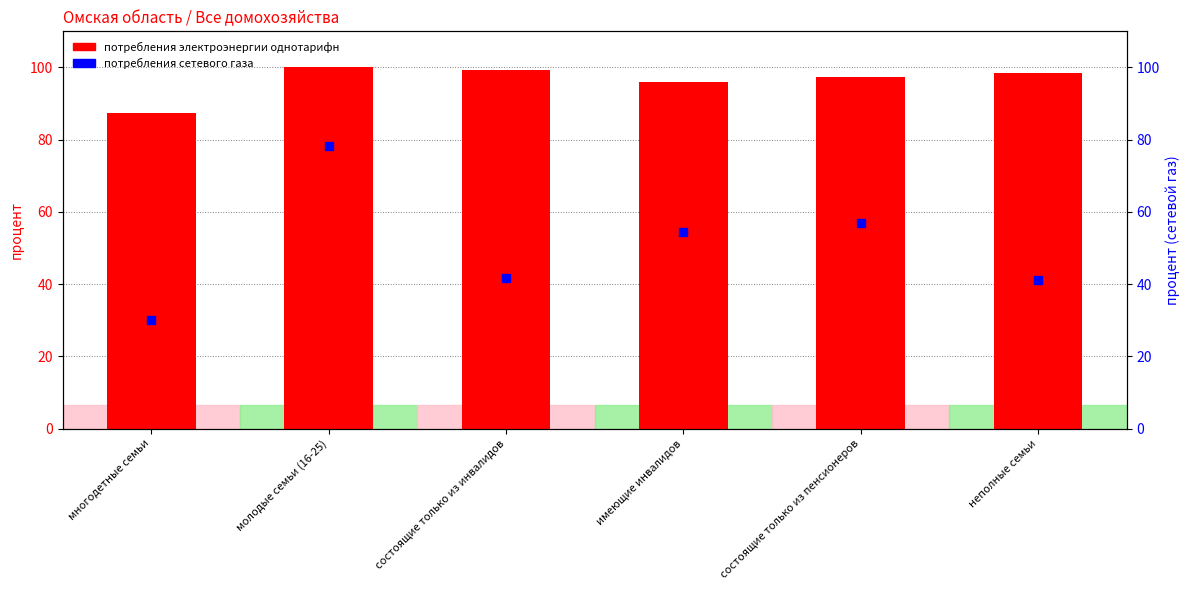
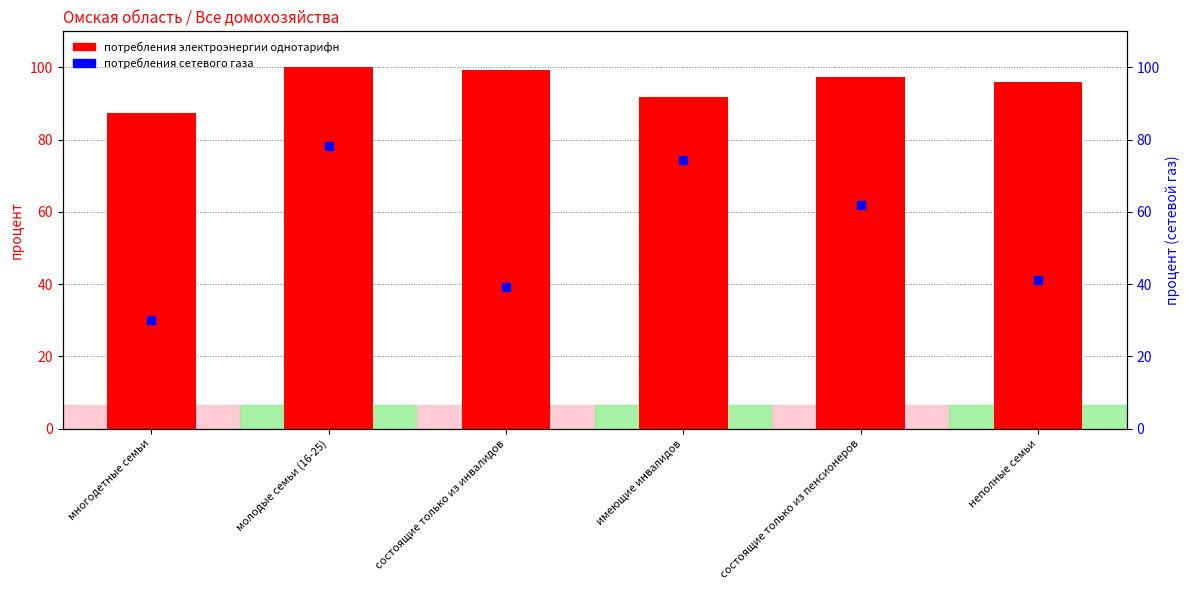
потребления электроэнергии однотарифн, имеющие инвалидов: 96 -> 92
потребления электроэнергии однотарифн, неполные семьи: 99 -> 96
потребления сетевого газа, состоящие только из инвалидов: 42 -> 39
потребления сетевого газа, имеющие инвалидов: 55 -> 74
потребления сетевого газа, состоящие только из пенсионеров: 57 -> 62
